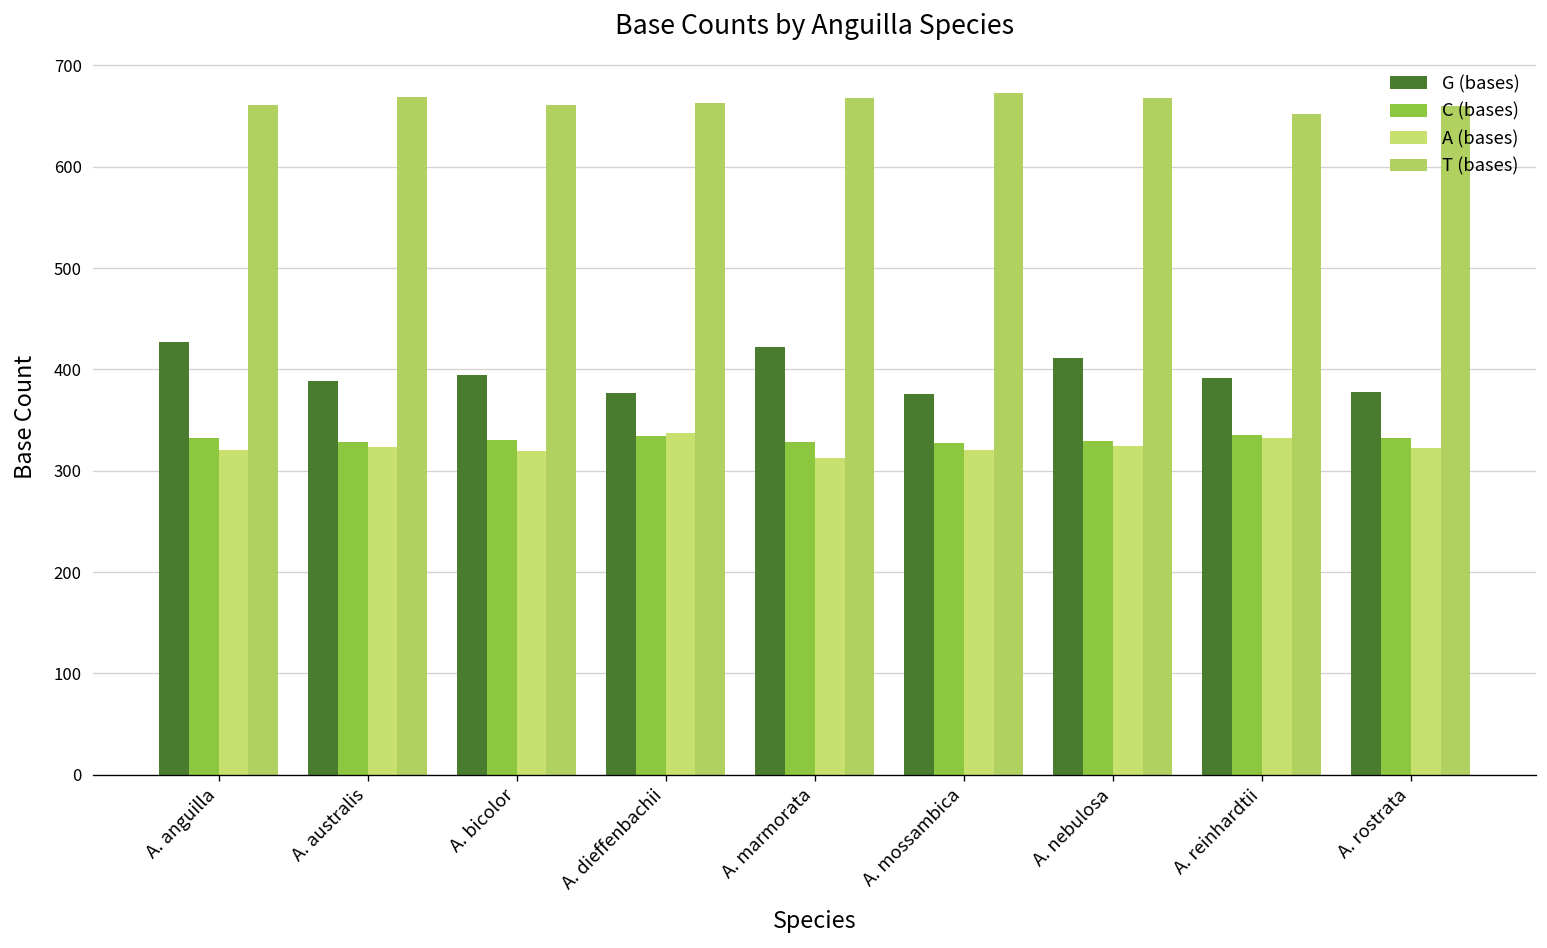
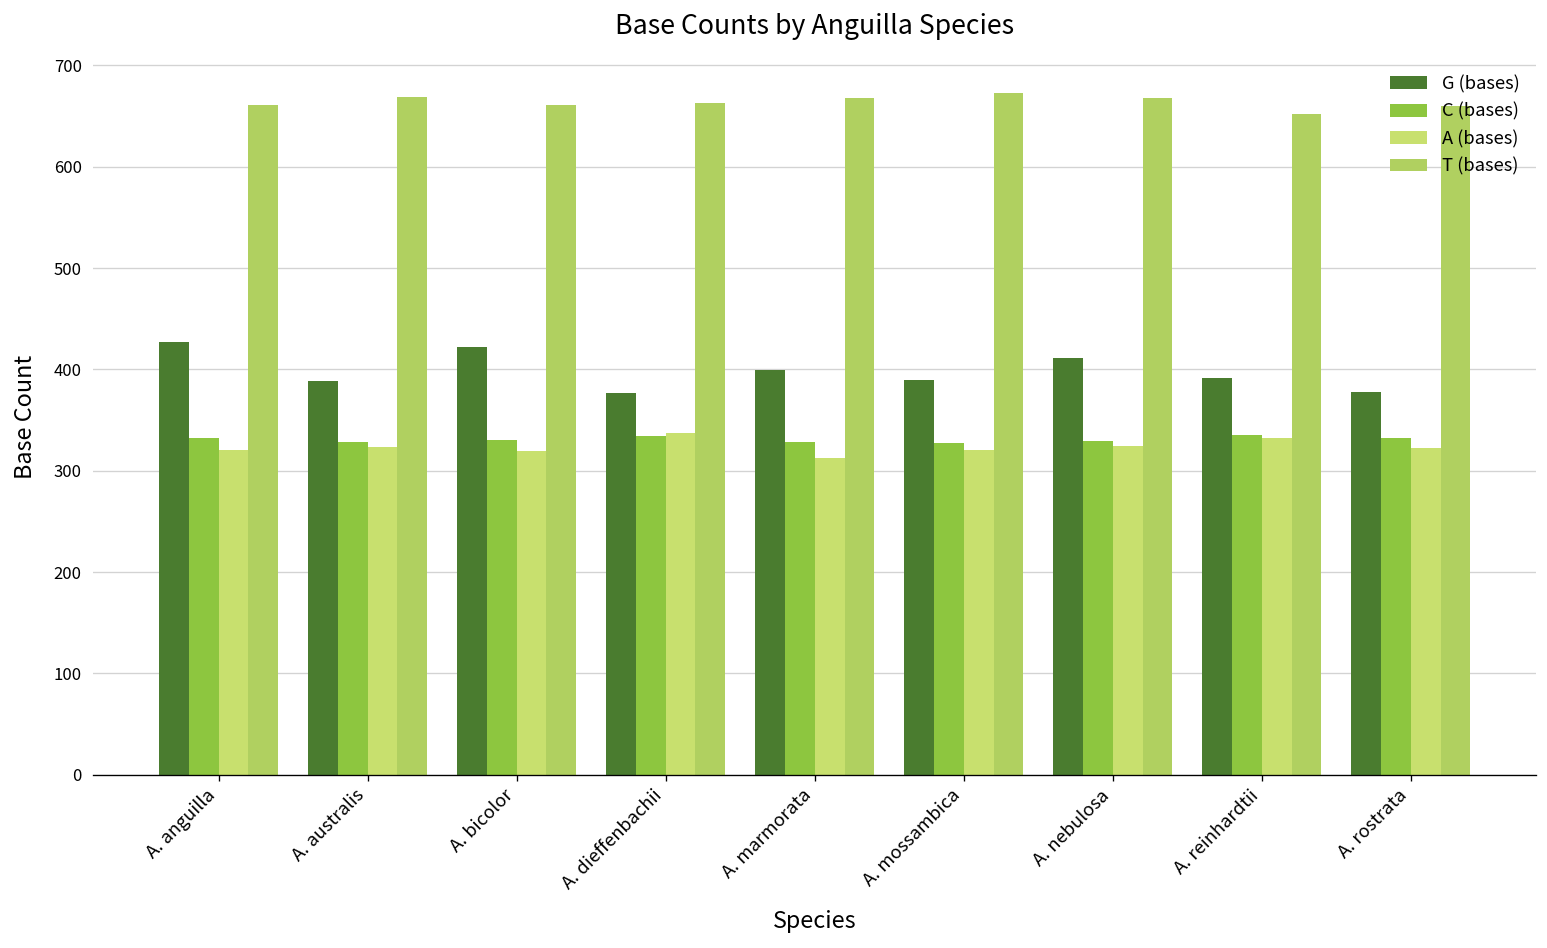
G (bases), A. bicolor: 390 -> 420
G (bases), A. marmorata: 420 -> 400
G (bases), A. mossambica: 380 -> 390
